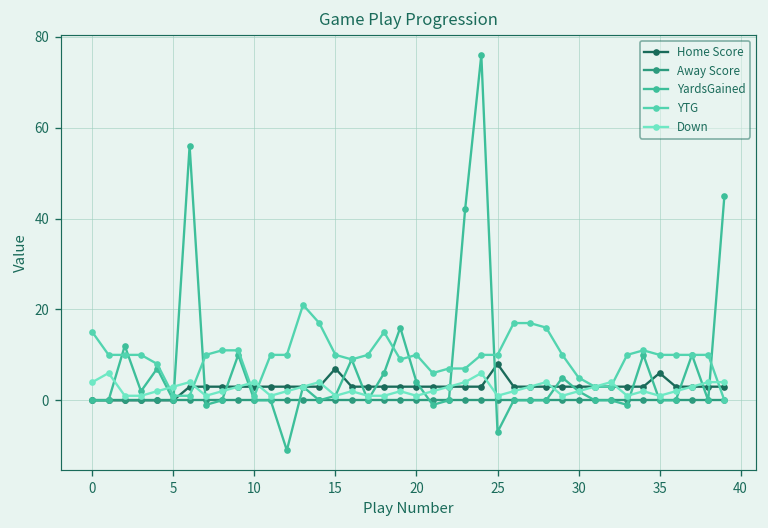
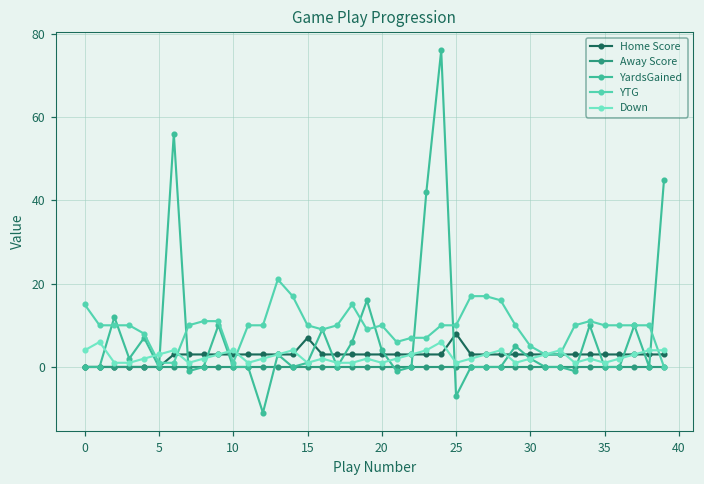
Home Score, 35: 6 -> 3
